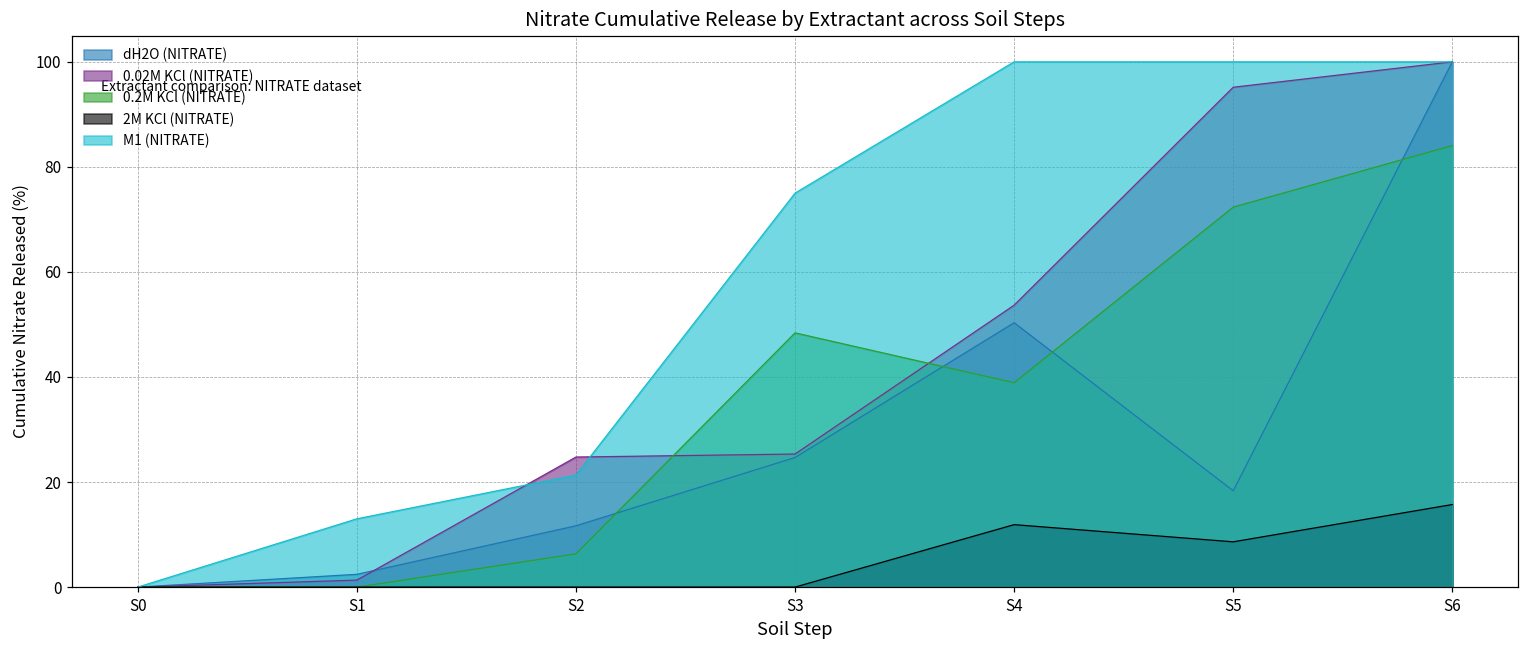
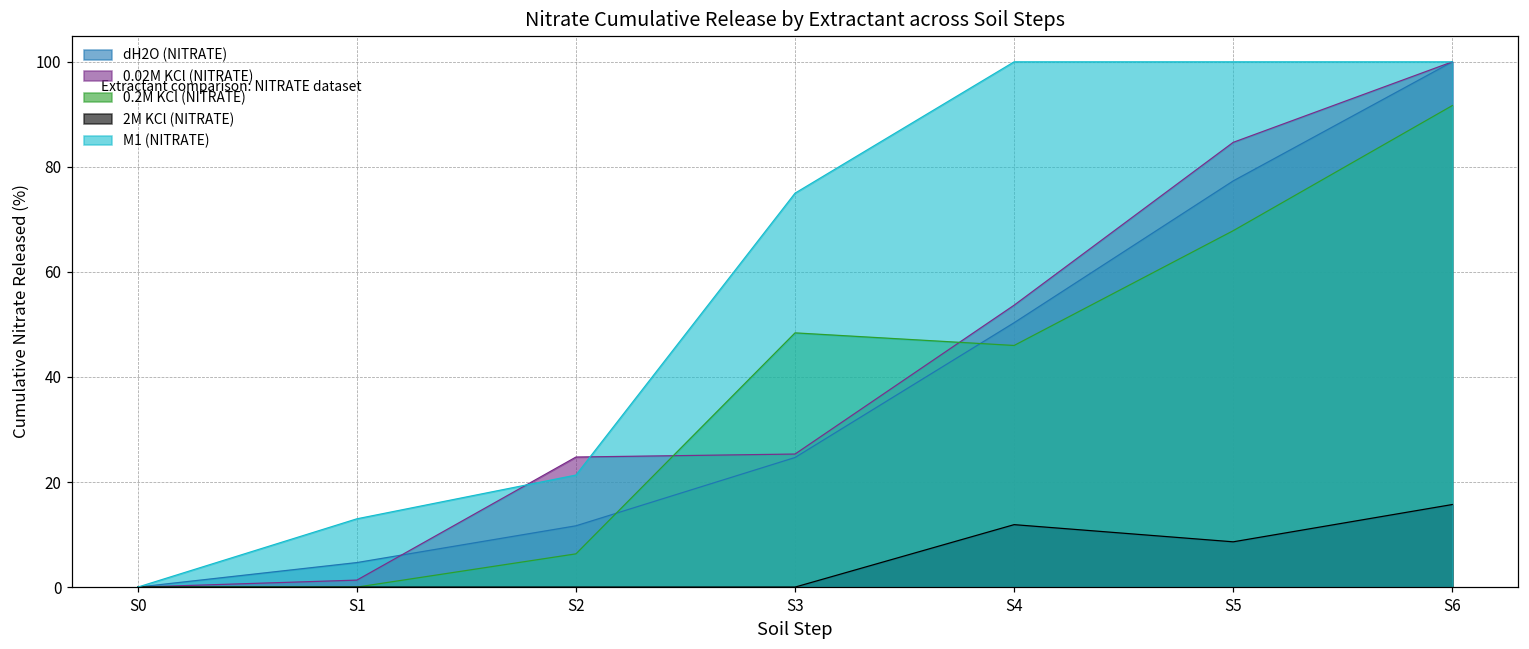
dH2O (NITRATE), S1: 2 -> 5
0.2M KCl (NITRATE), S4: 39 -> 46
dH2O (NITRATE), S5: 18 -> 77
0.02M KCl (NITRATE), S5: 95 -> 85
0.2M KCl (NITRATE), S5: 72 -> 68
0.2M KCl (NITRATE), S6: 84 -> 92
